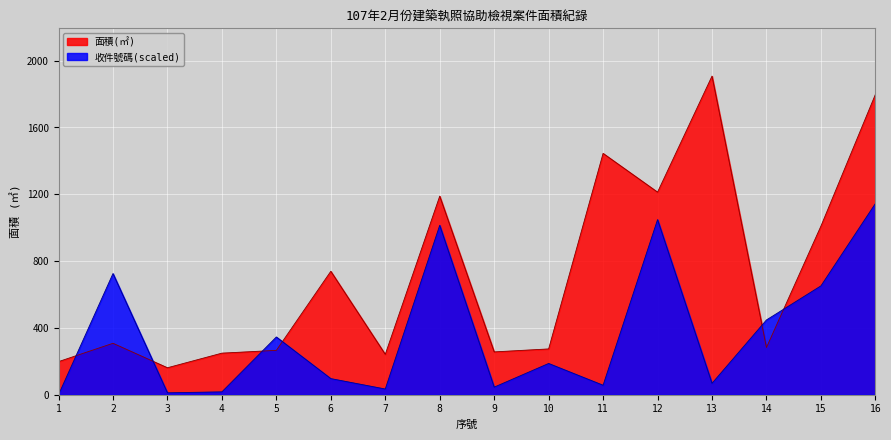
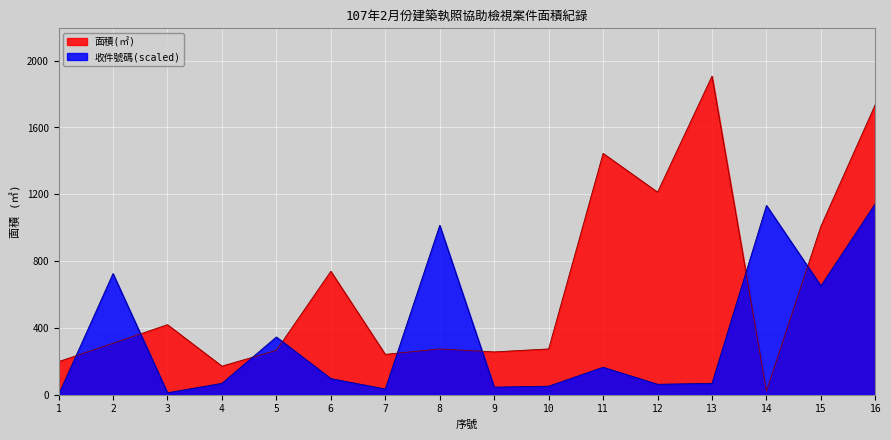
面積(㎡), 3: 160 -> 420
面積(㎡), 4: 250 -> 170
收件號碼(scaled), 4: 20 -> 70
面積(㎡), 8: 1190 -> 270
收件號碼(scaled), 10: 190 -> 50
收件號碼(scaled), 11: 60 -> 160
收件號碼(scaled), 12: 1050 -> 60
面積(㎡), 14: 280 -> 20
收件號碼(scaled), 14: 450 -> 1130
面積(㎡), 16: 1800 -> 1740
